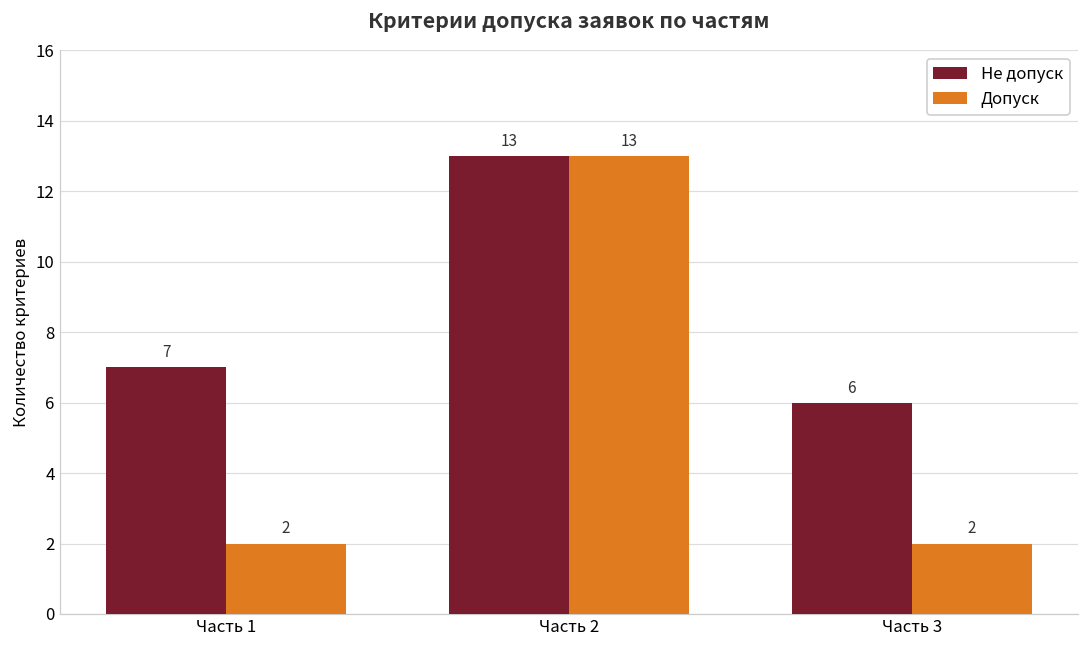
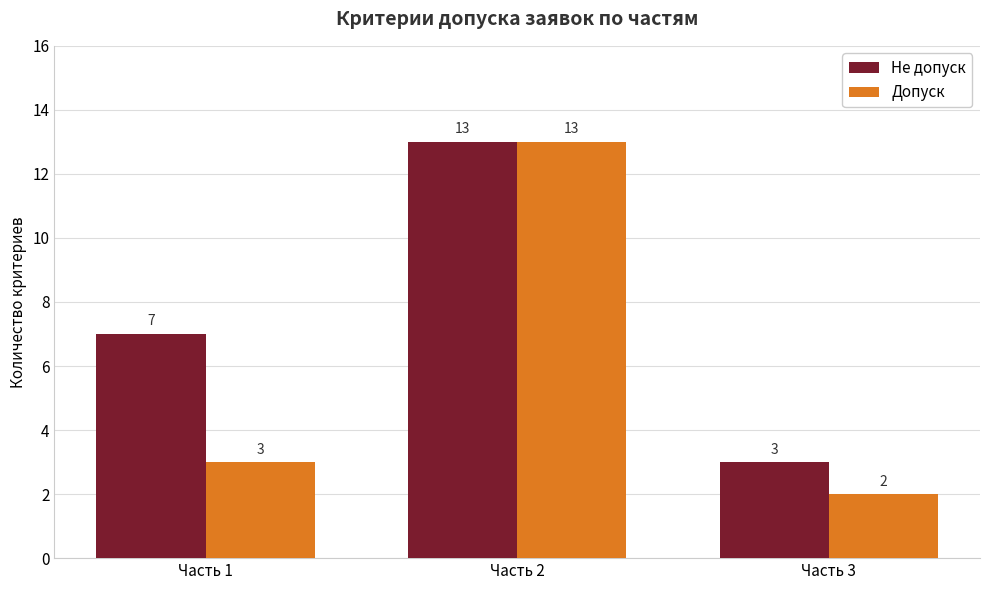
Допуск, Часть 1: 2 -> 3
Не допуск, Часть 3: 6 -> 3
